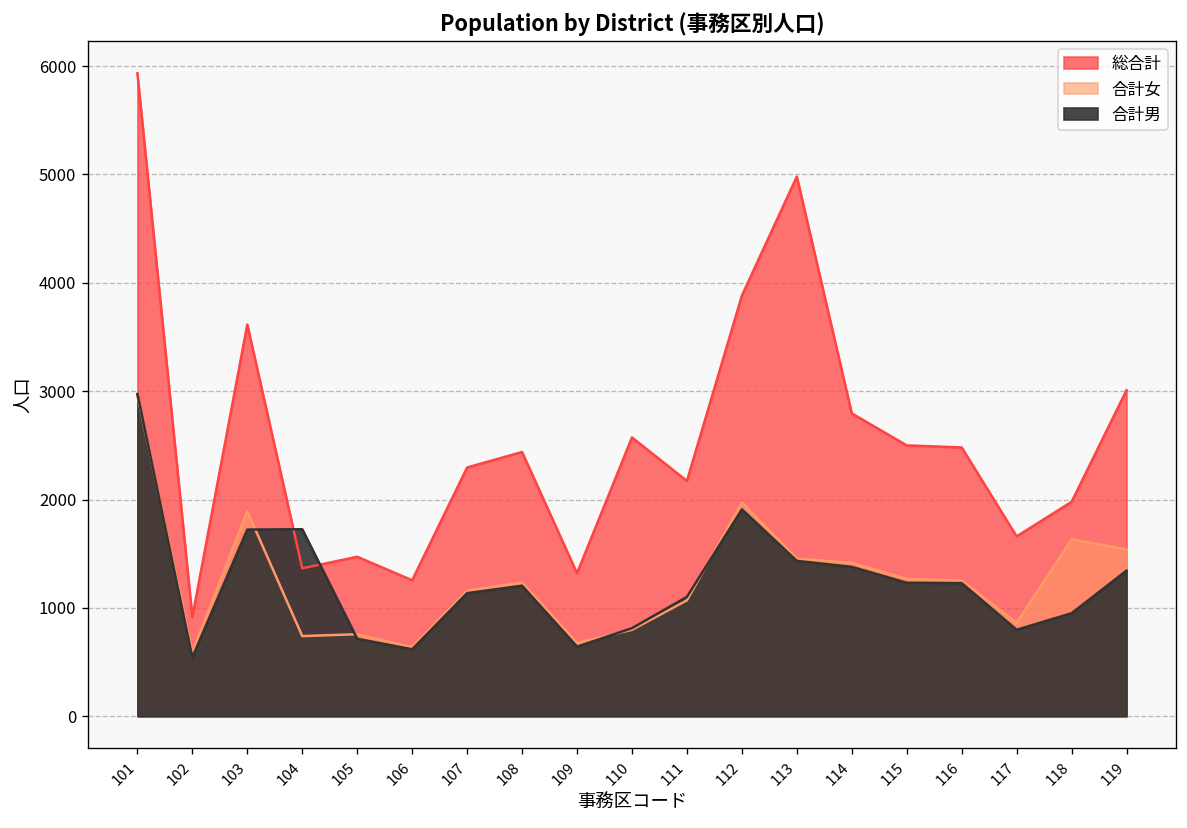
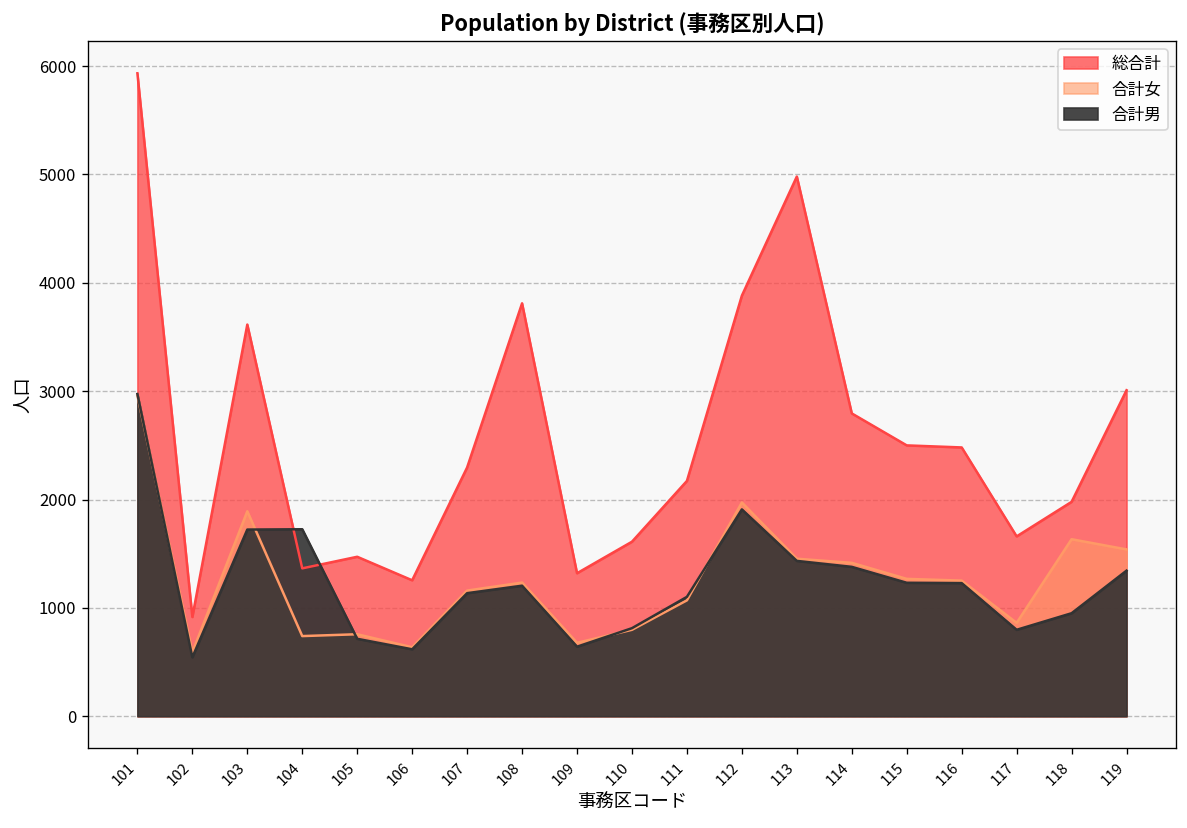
総合計, 108: 2400 -> 3800
総合計, 110: 2600 -> 1600
